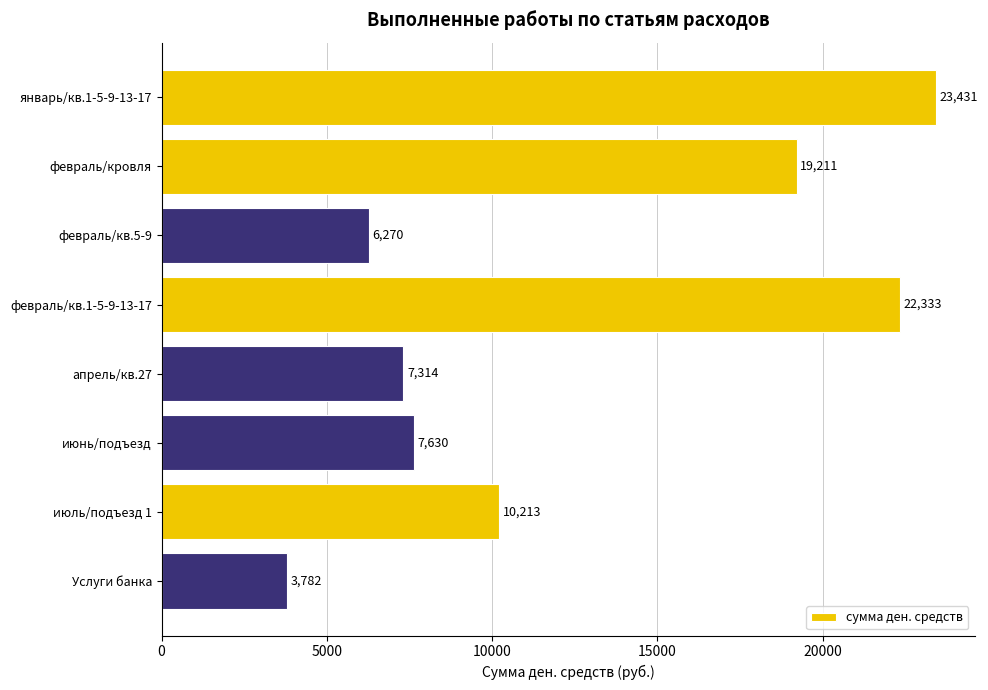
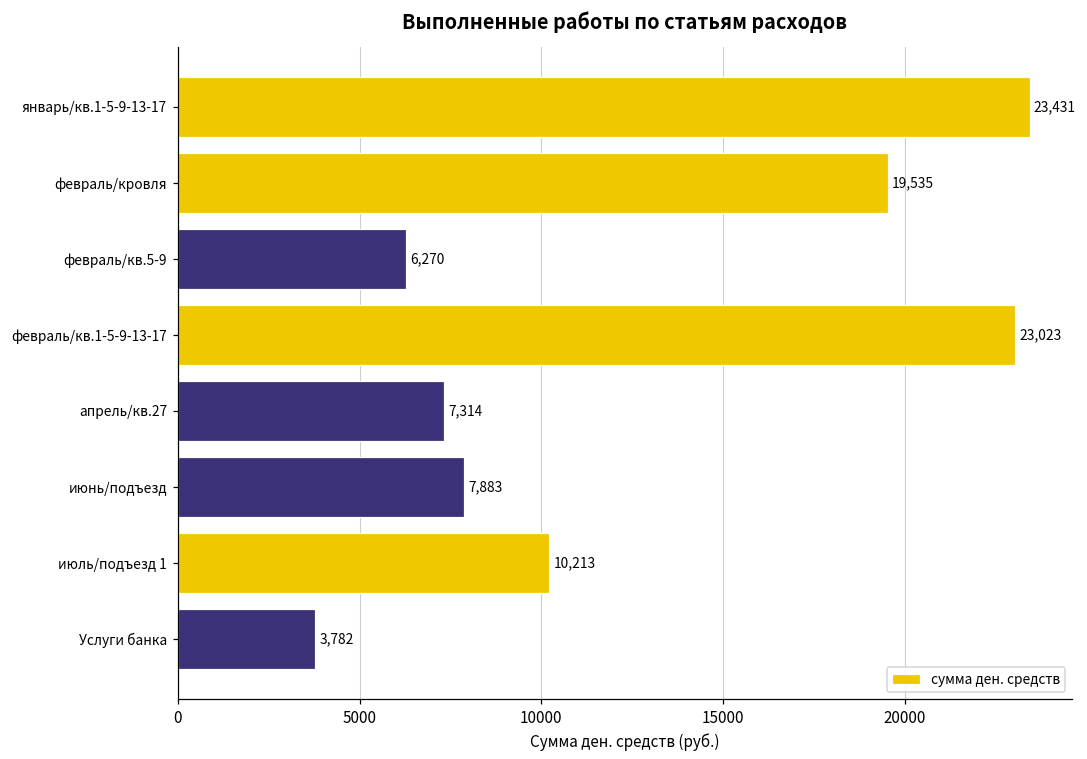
февраль/кровля: 19,211 -> 19,535
февраль/кв.1-5-9-13-17: 22,333 -> 23,023
июнь/подъезд: 7,630 -> 7,883
